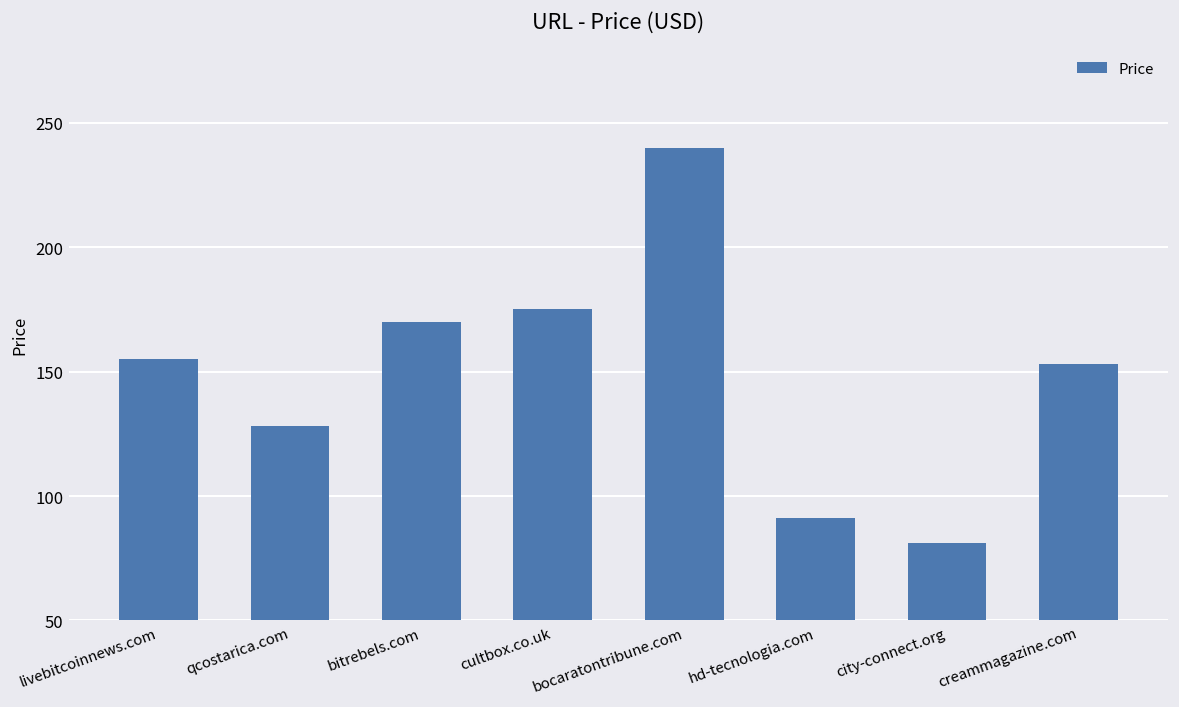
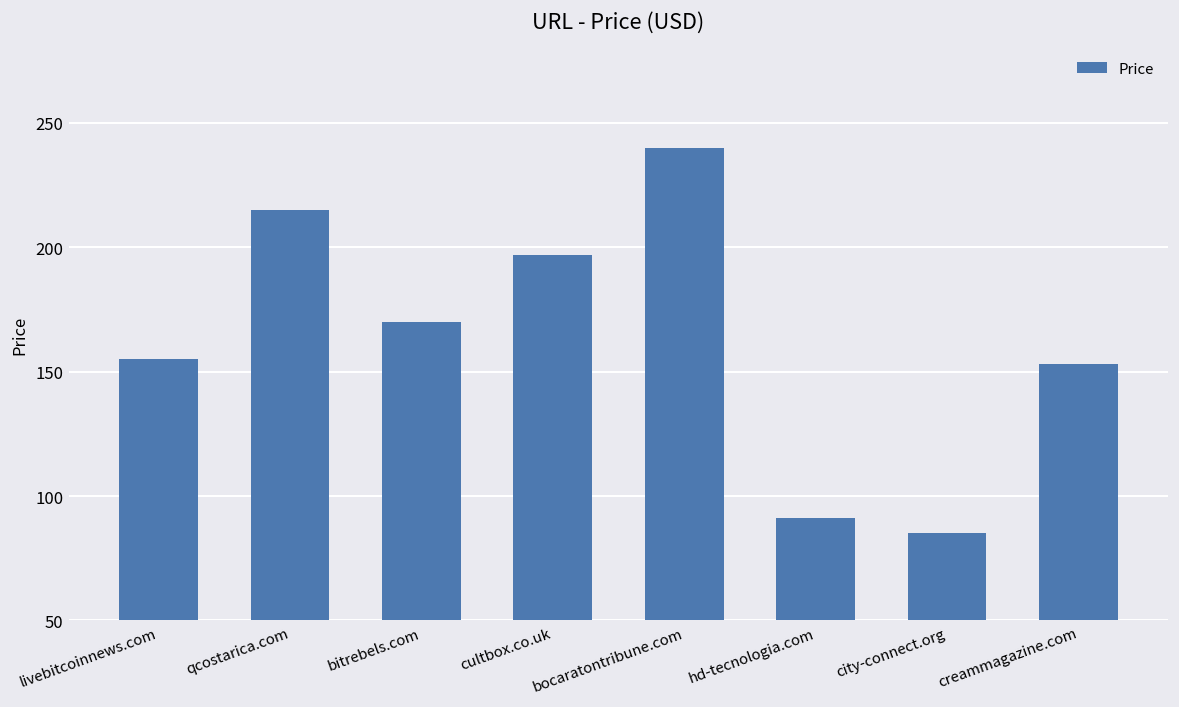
qcostarica.com: 128 -> 215
cultbox.co.uk: 175 -> 197
city-connect.org: 81 -> 85
